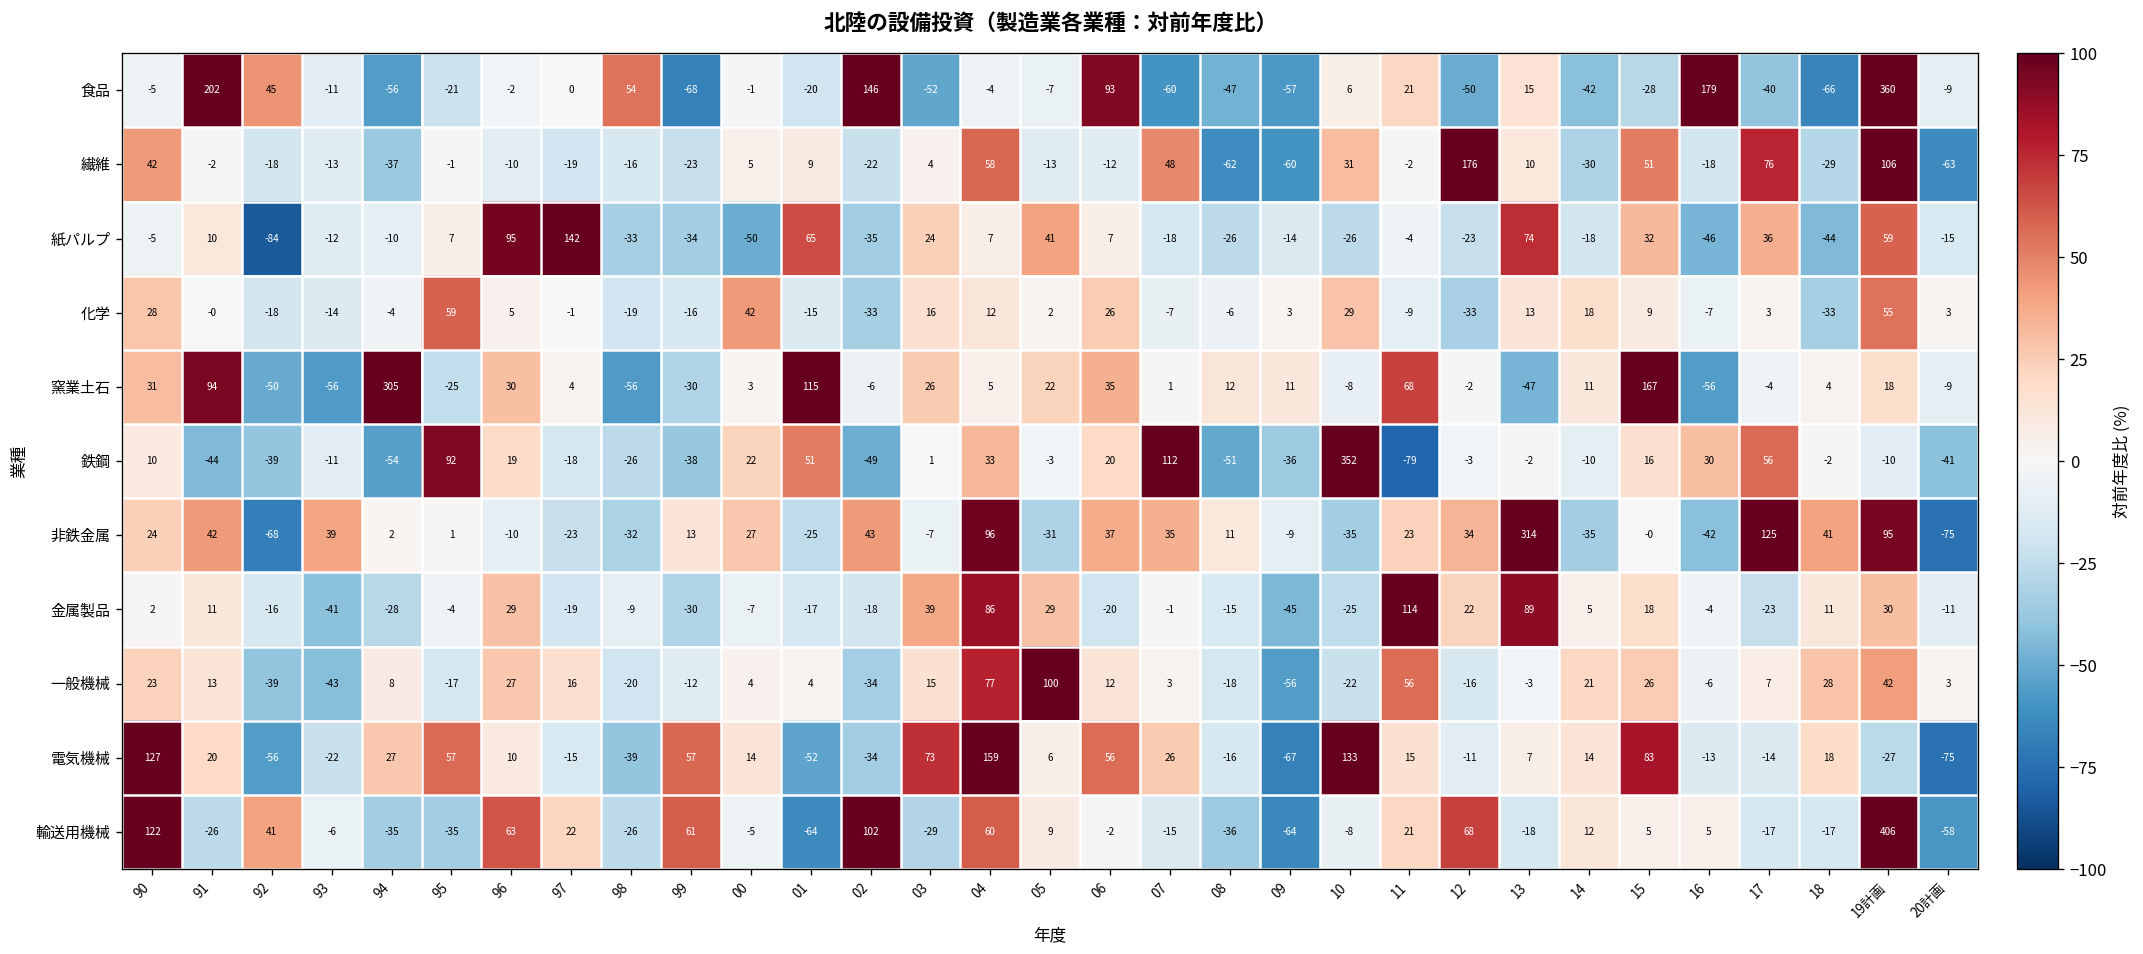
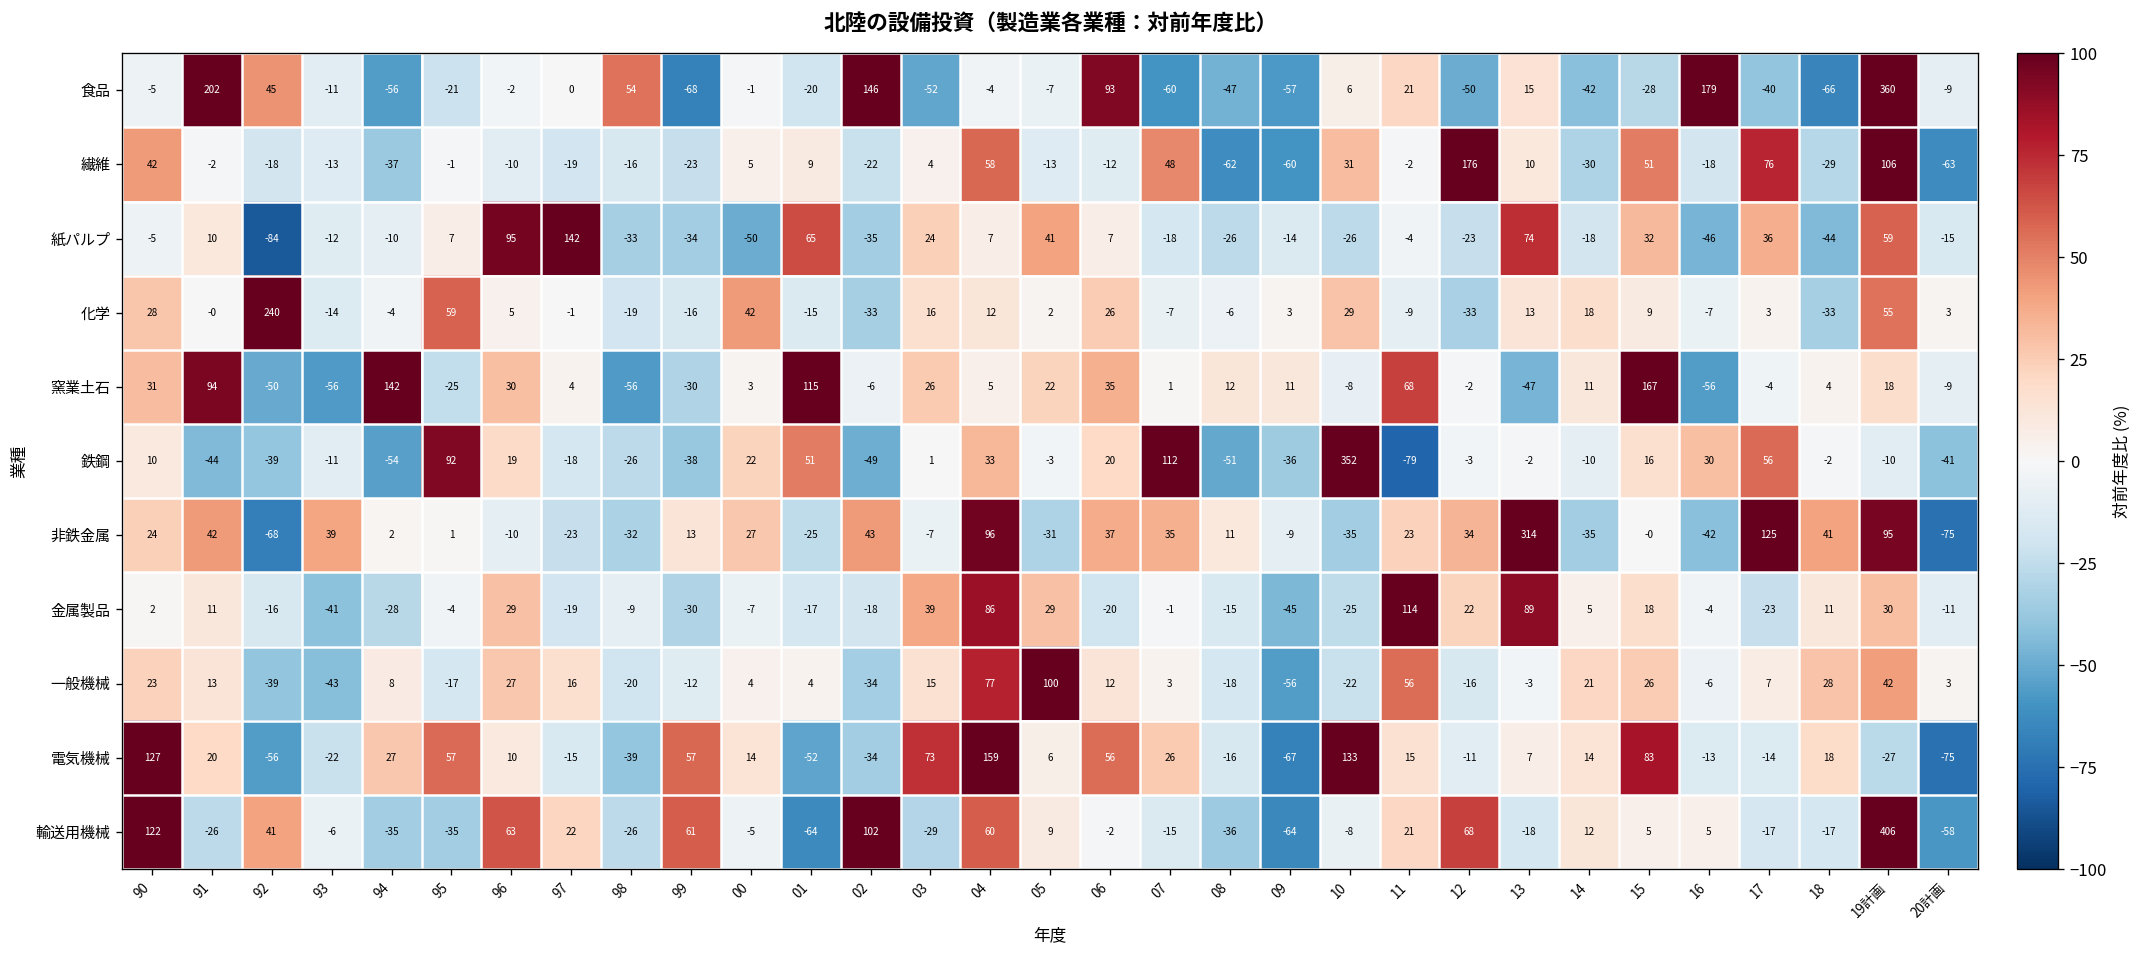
化学, 92: -18 -> 240
窯業土石, 94: 305 -> 142
